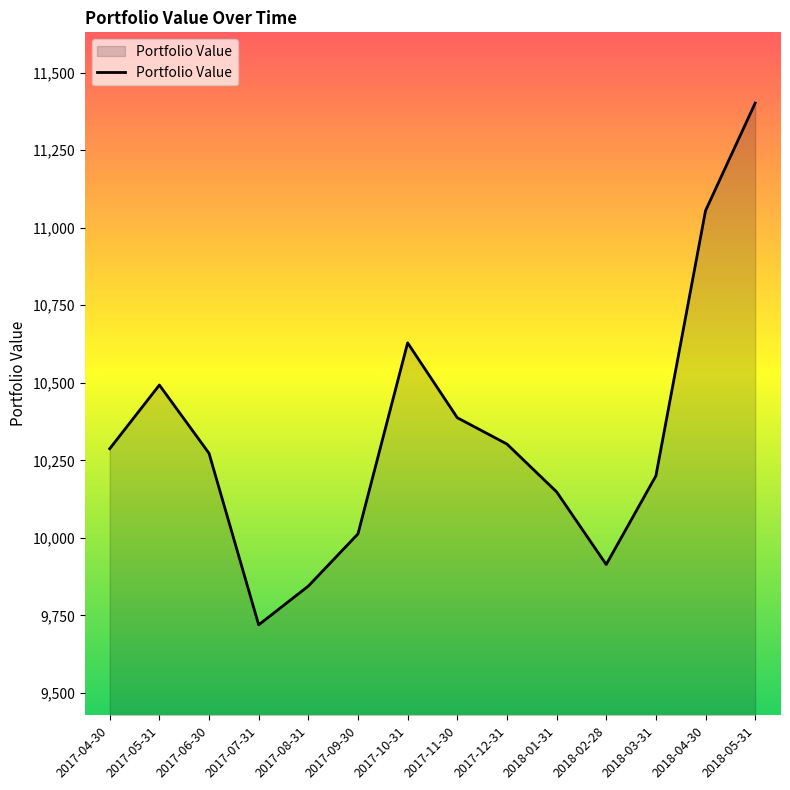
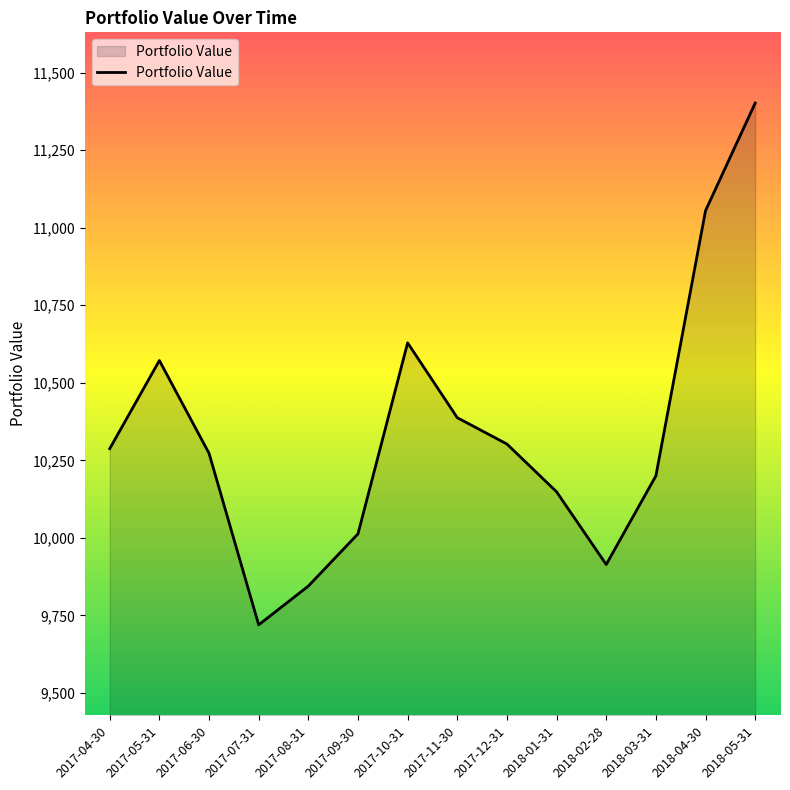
2017-05-31: 10,490 -> 10,570
